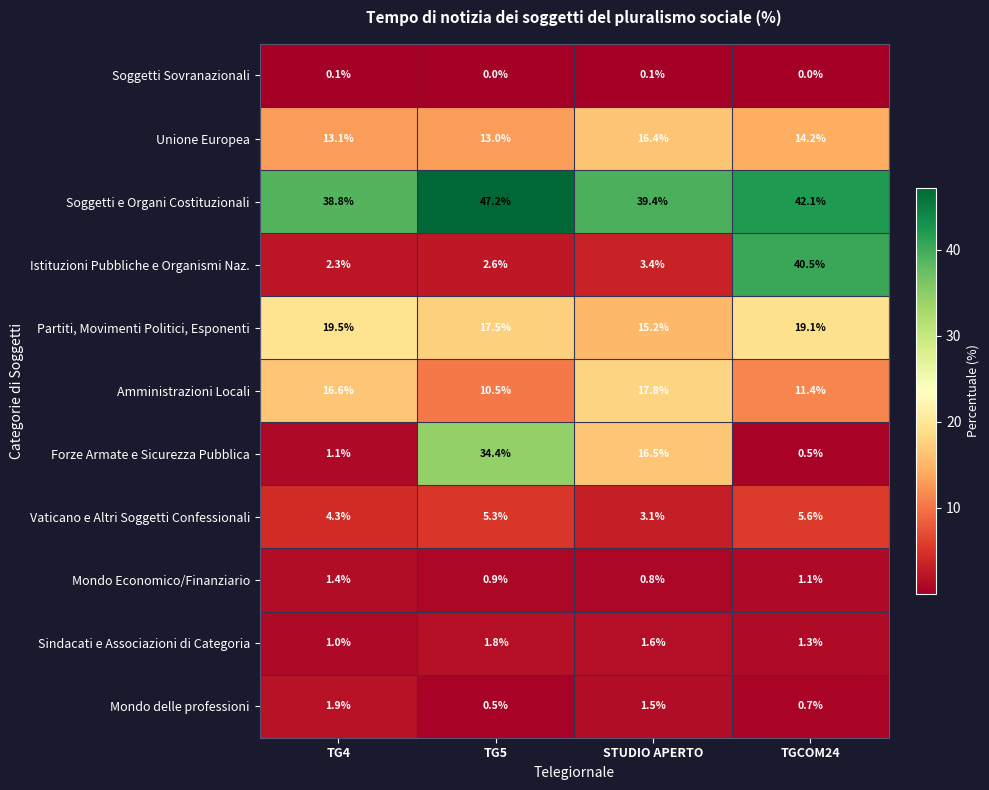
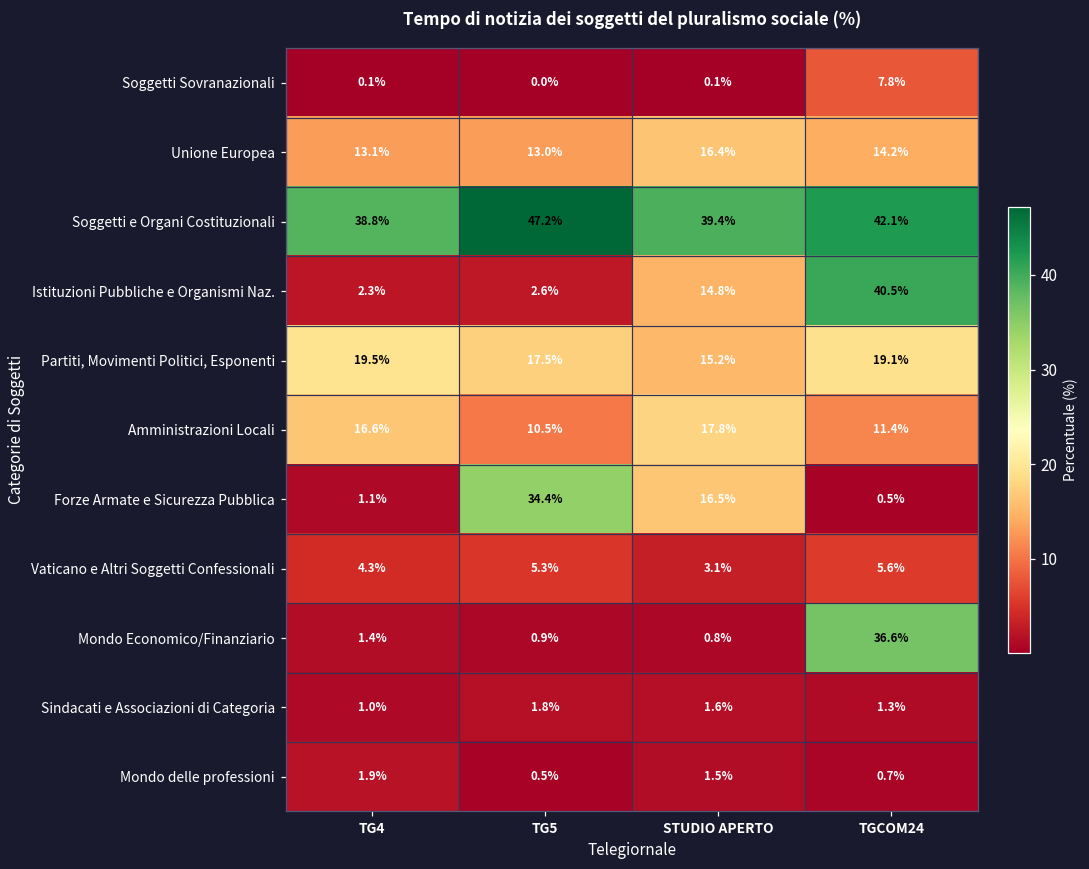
Soggetti Sovranazionali, TGCOM24: 0.0% -> 7.8%
Istituzioni Pubbliche e Organismi Naz., STUDIO APERTO: 3.4% -> 14.8%
Mondo Economico/Finanziario, TGCOM24: 1.1% -> 36.6%
